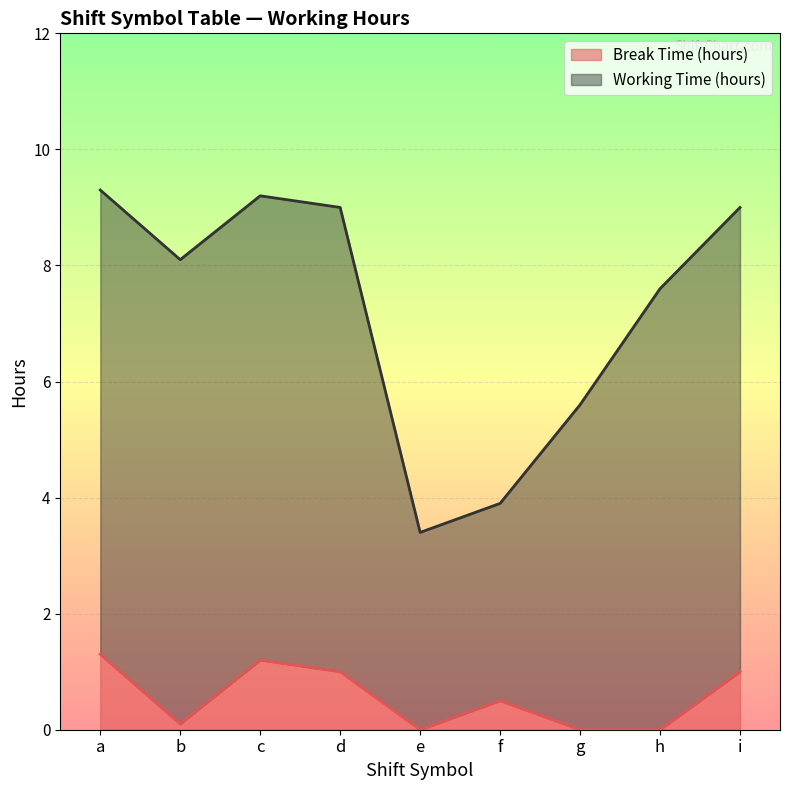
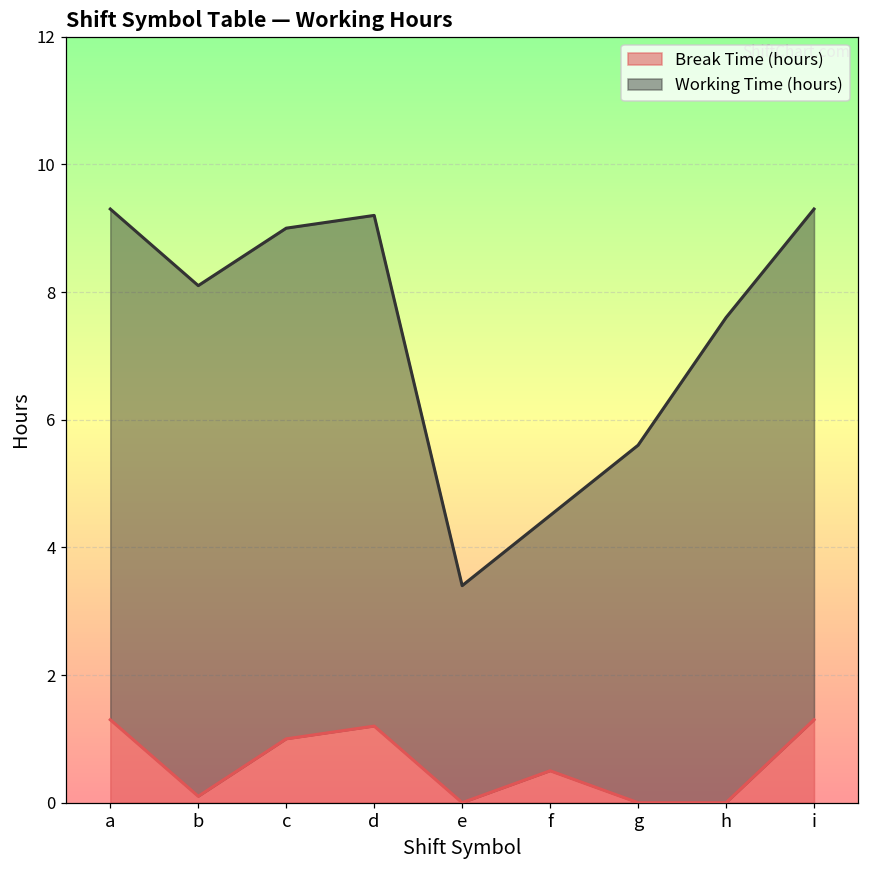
Break Time (hours), c: 1.2 -> 1.0
Break Time (hours), d: 1.0 -> 1.2
Working Time (hours), f: 3.4 -> 4.0
Break Time (hours), i: 1.0 -> 1.3
